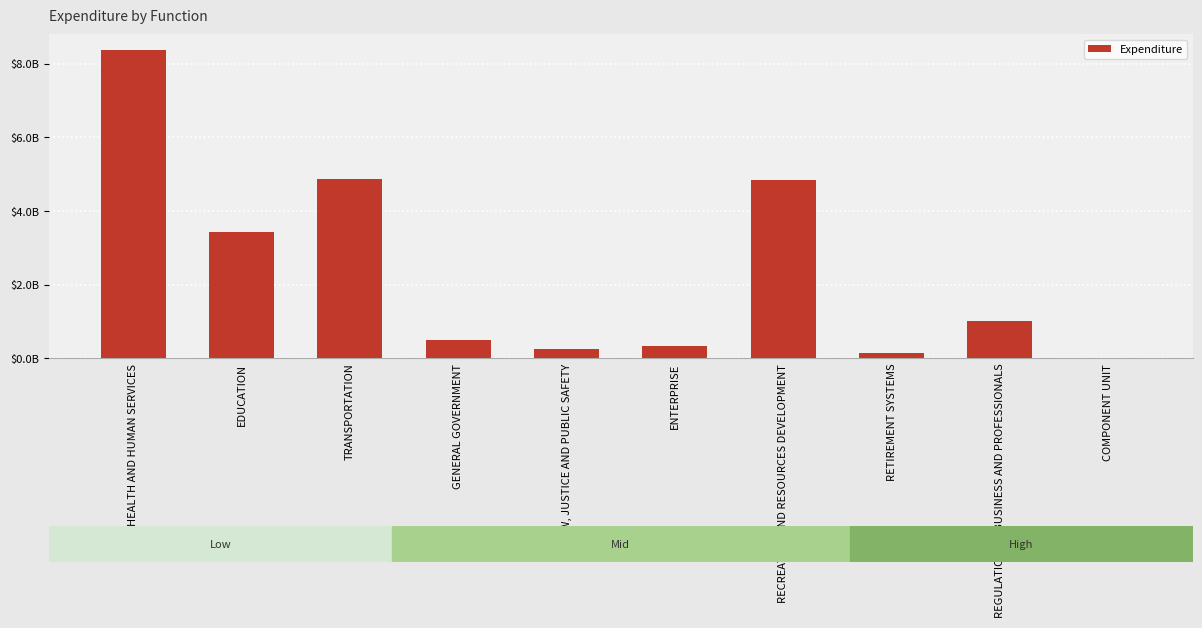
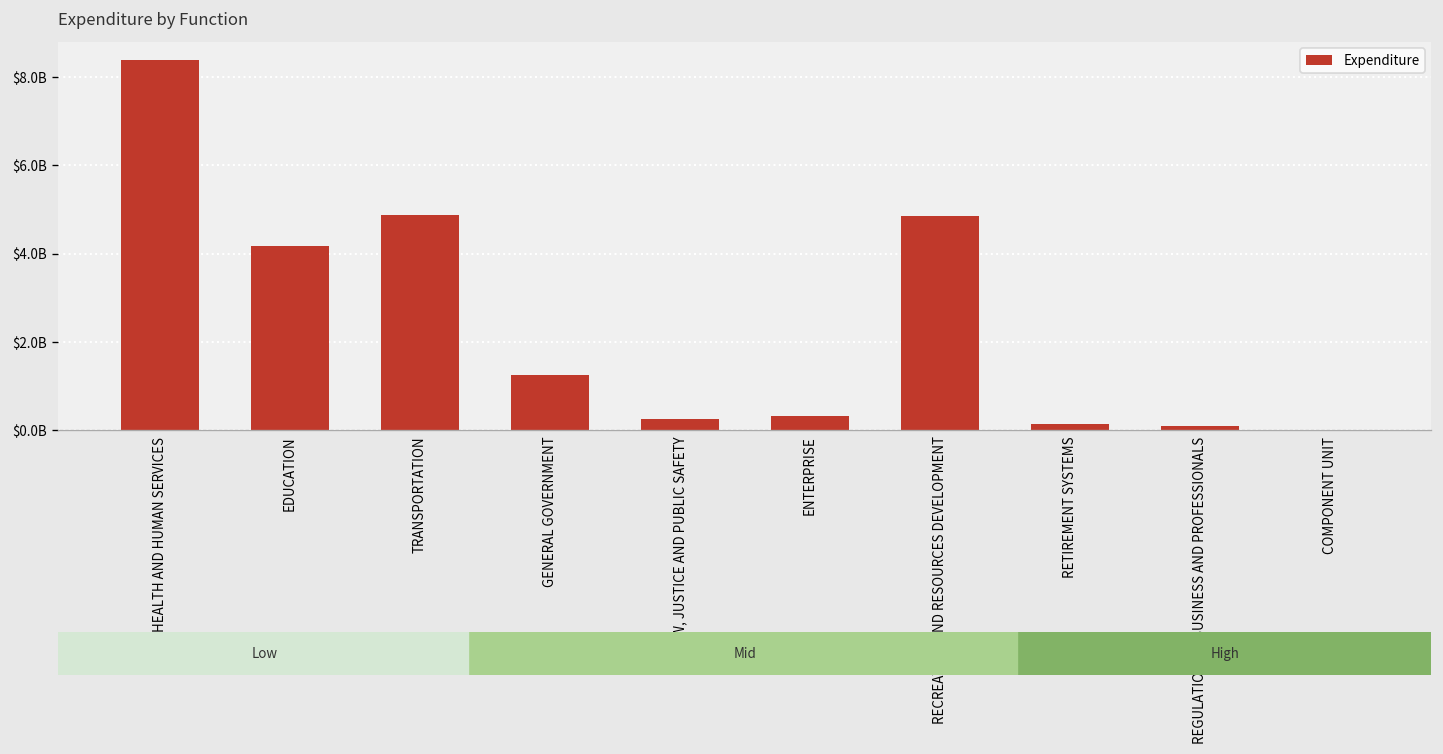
EDUCATION: $3400000000 -> $4200000000
GENERAL GOVERNMENT: $500000000 -> $1300000000
REGULATION OF BUSINESS AND PROFESSIONALS: $1000000000 -> $100000000
